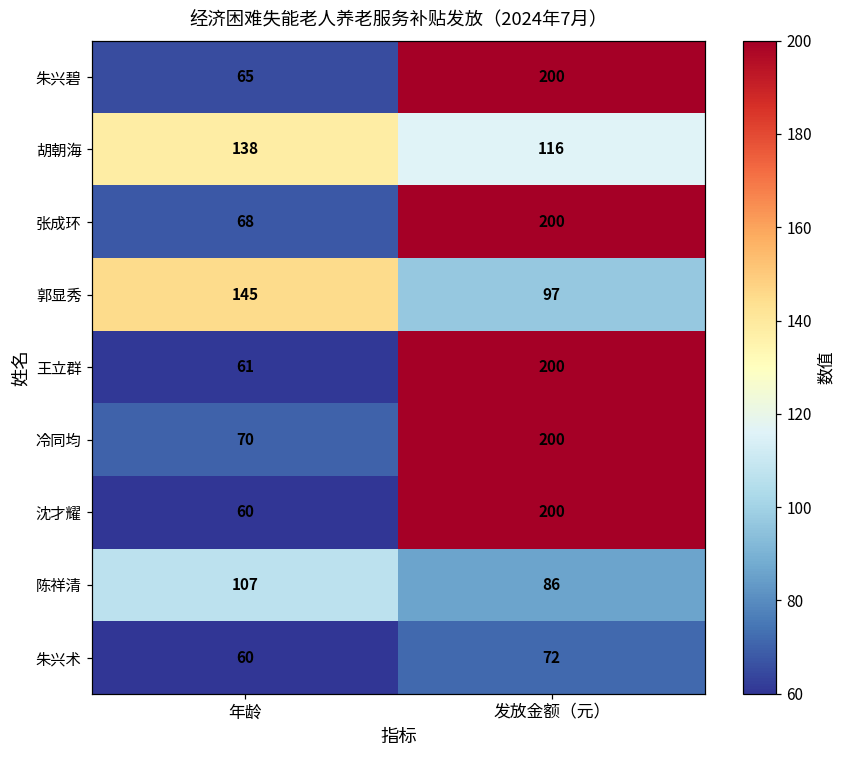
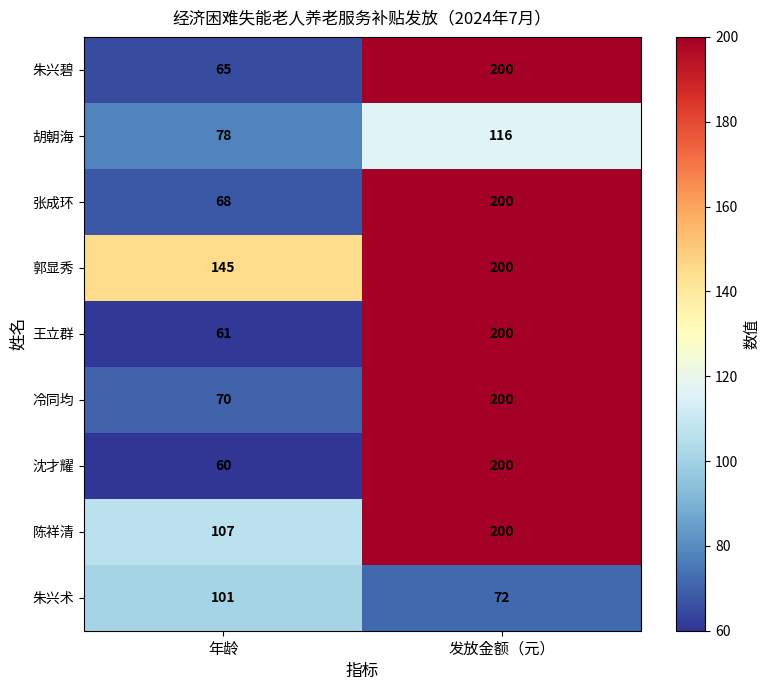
胡朝海, 年龄: 138 -> 78
郭显秀, 发放金额（元）: 97 -> 200
陈祥清, 发放金额（元）: 86 -> 200
朱兴术, 年龄: 60 -> 101
